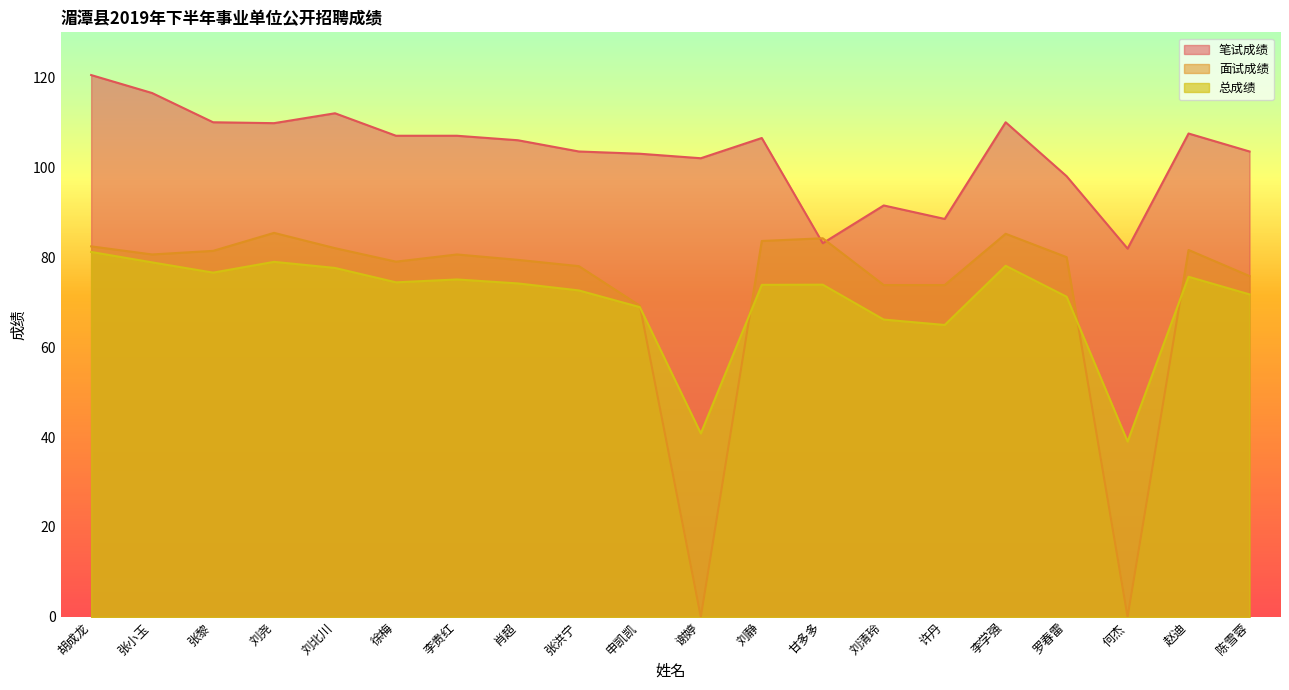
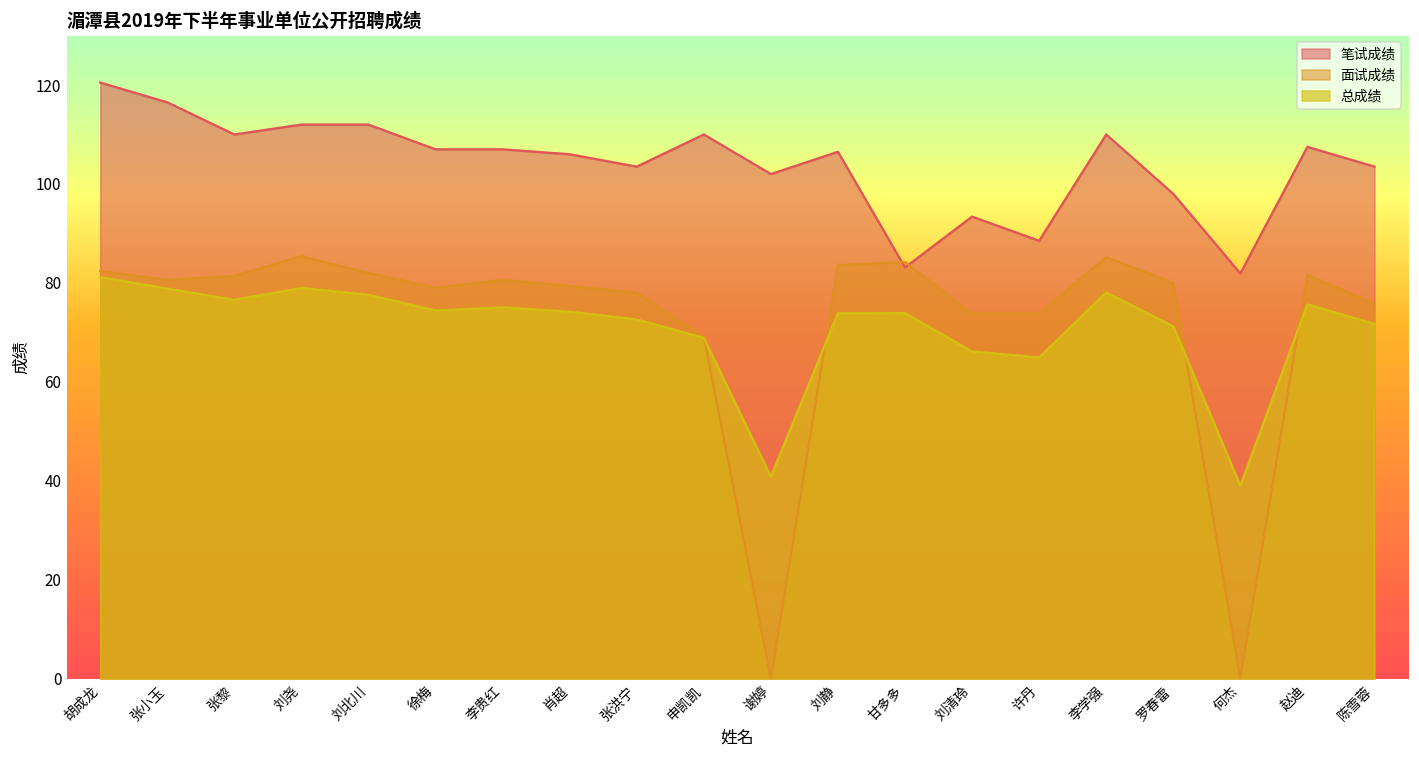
笔试成绩, 刘尧: 110 -> 112
笔试成绩, 申凯凯: 103 -> 110
笔试成绩, 刘清玲: 92 -> 93
